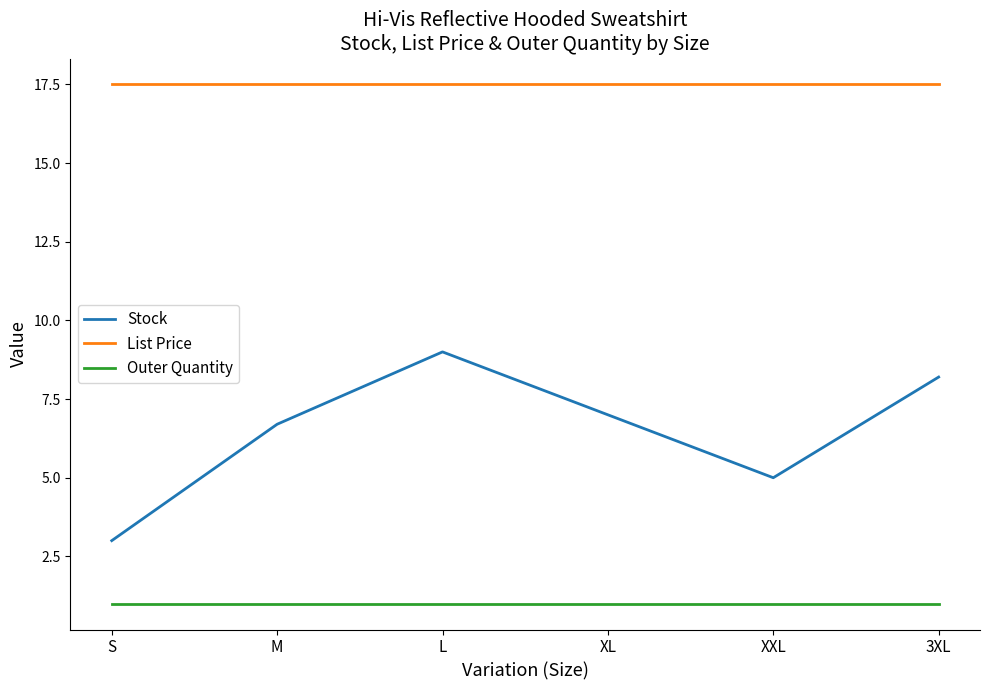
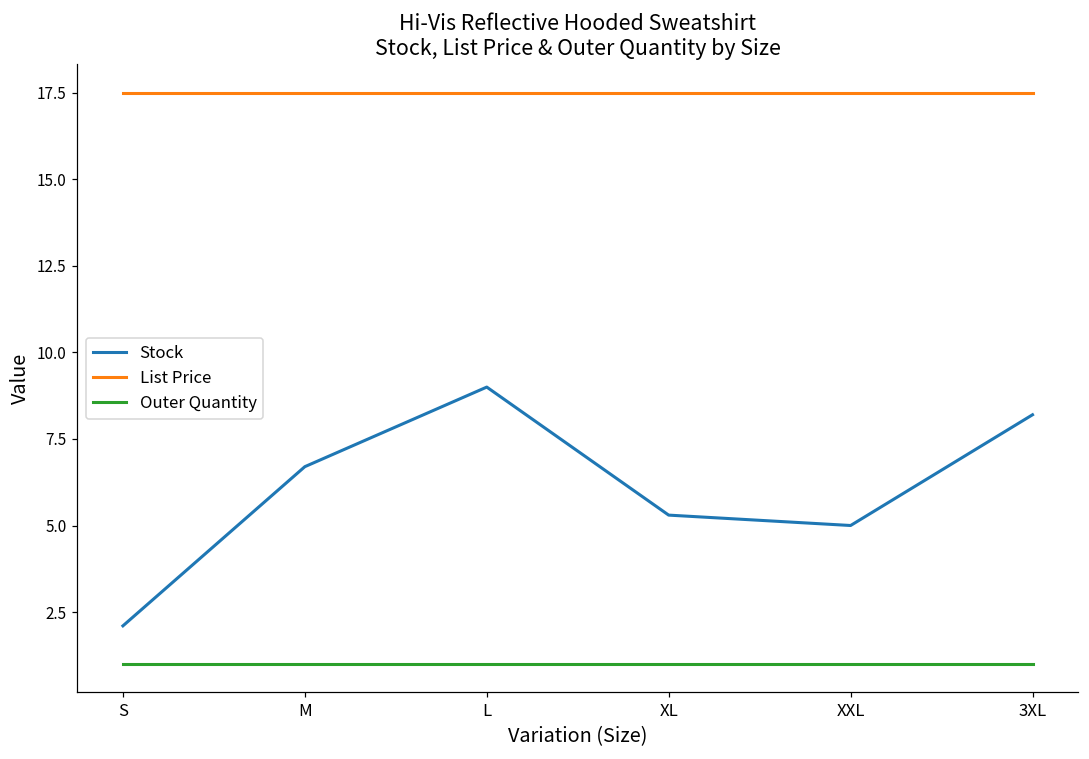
Stock, S: 3.0 -> 2.1
Stock, XL: 7.0 -> 5.3
